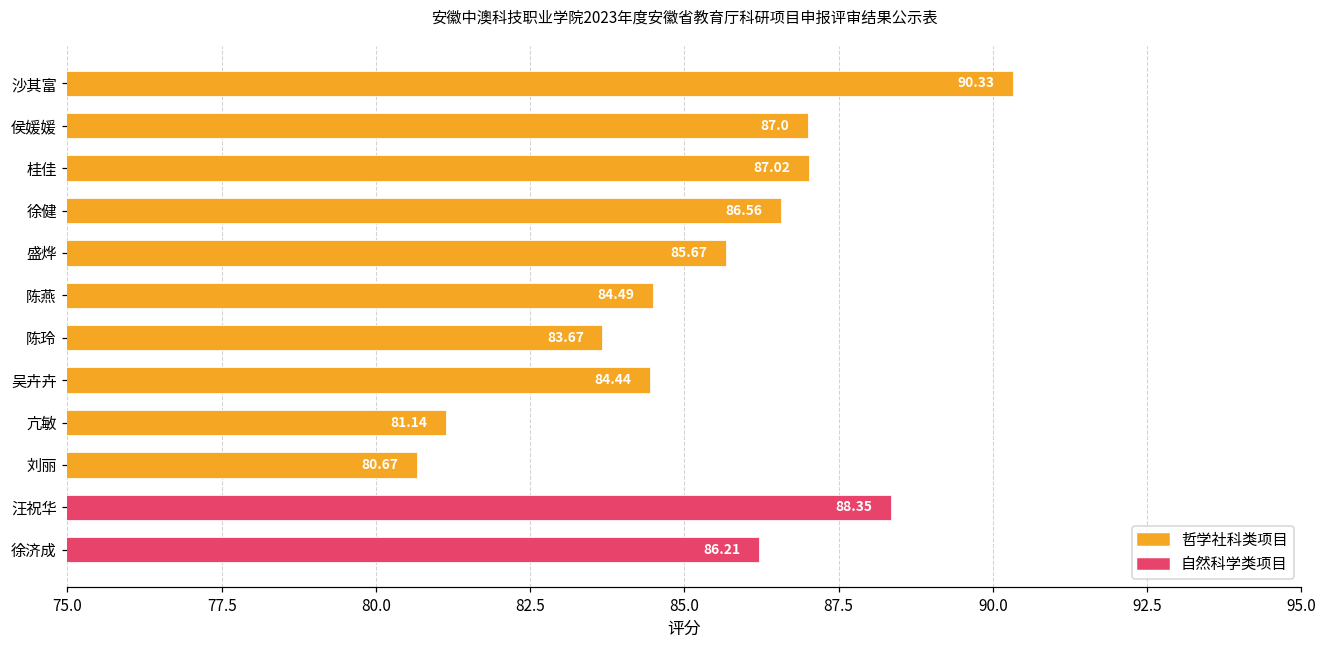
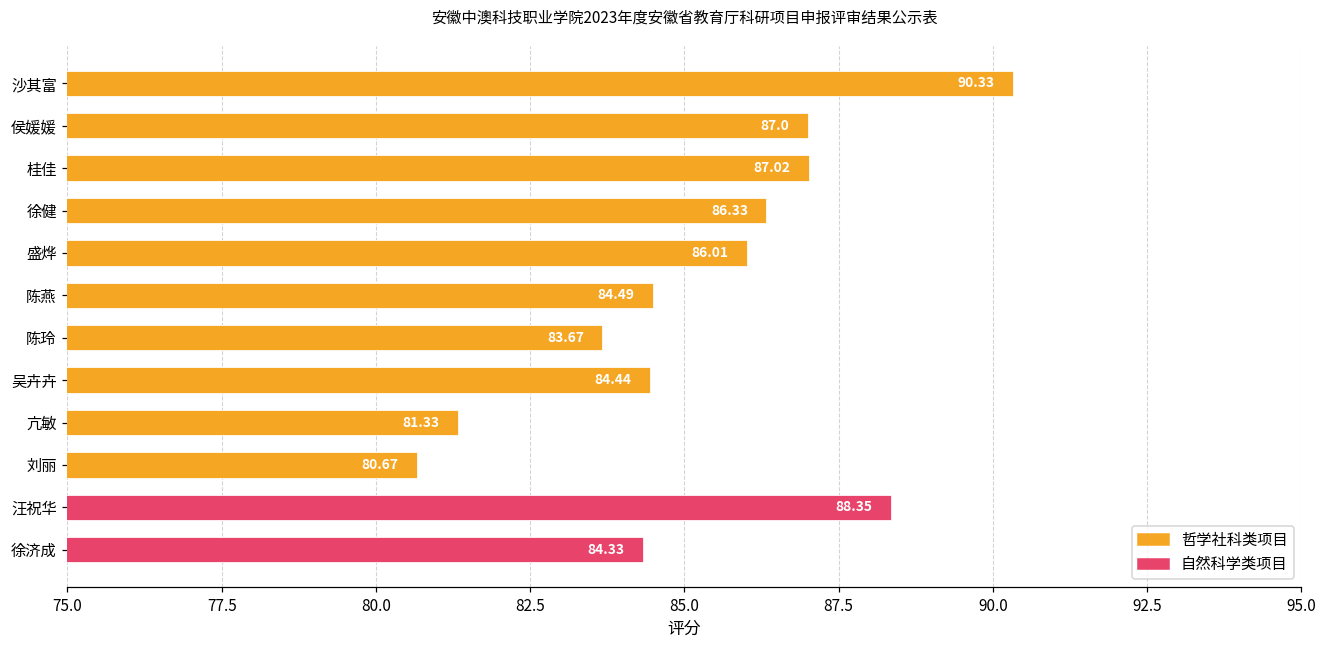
徐健: 86.56 -> 86.33
盛烨: 85.67 -> 86.01
亢敏: 81.14 -> 81.33
徐济成: 86.21 -> 84.33
